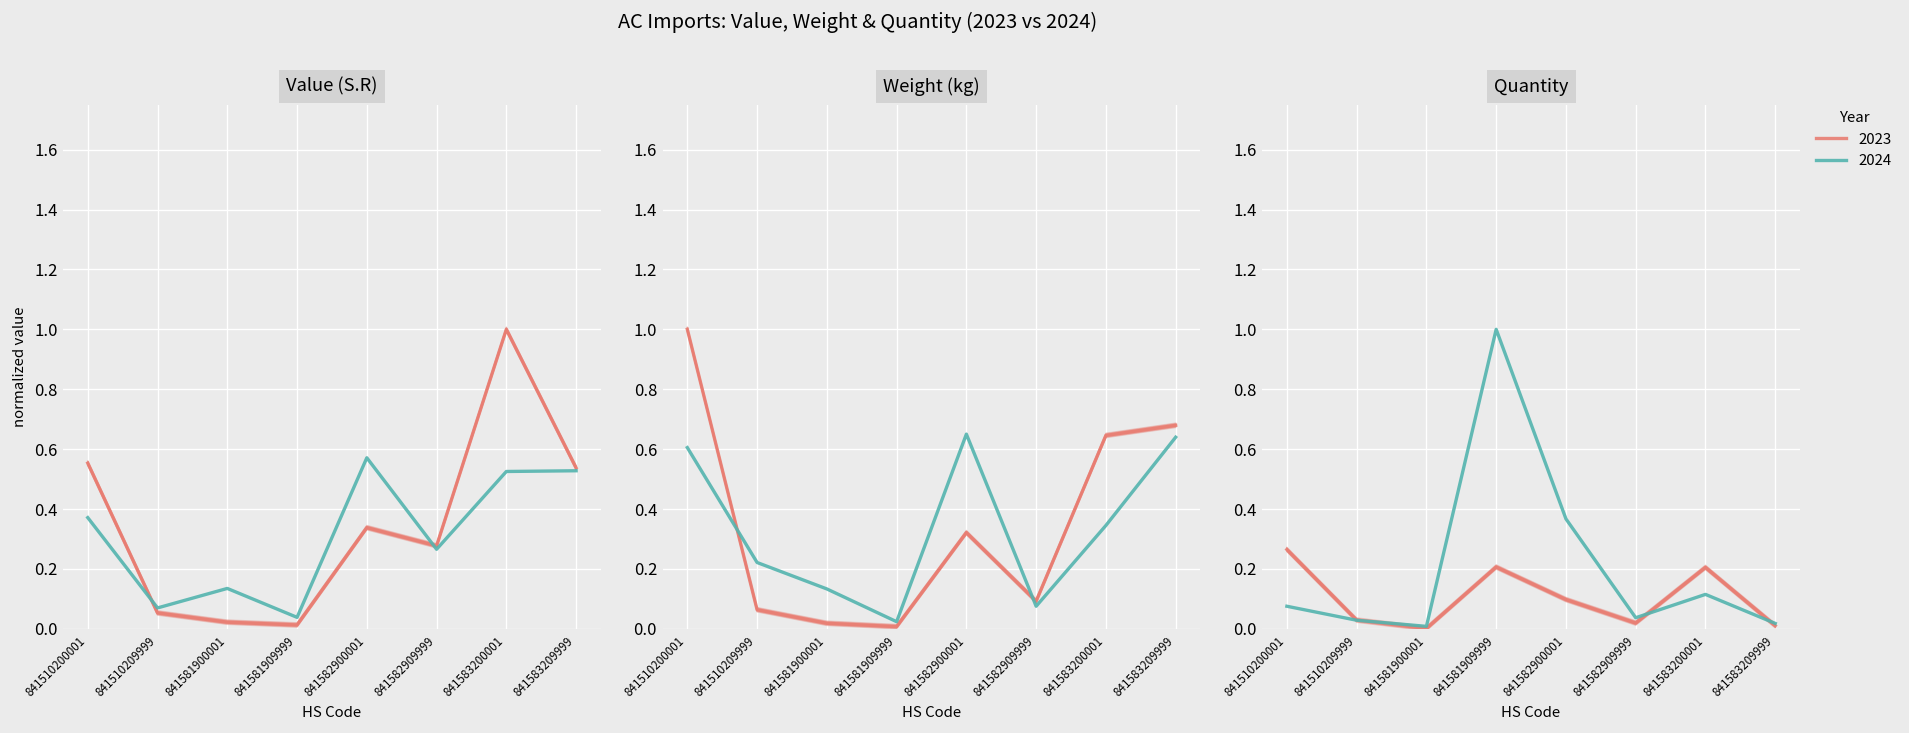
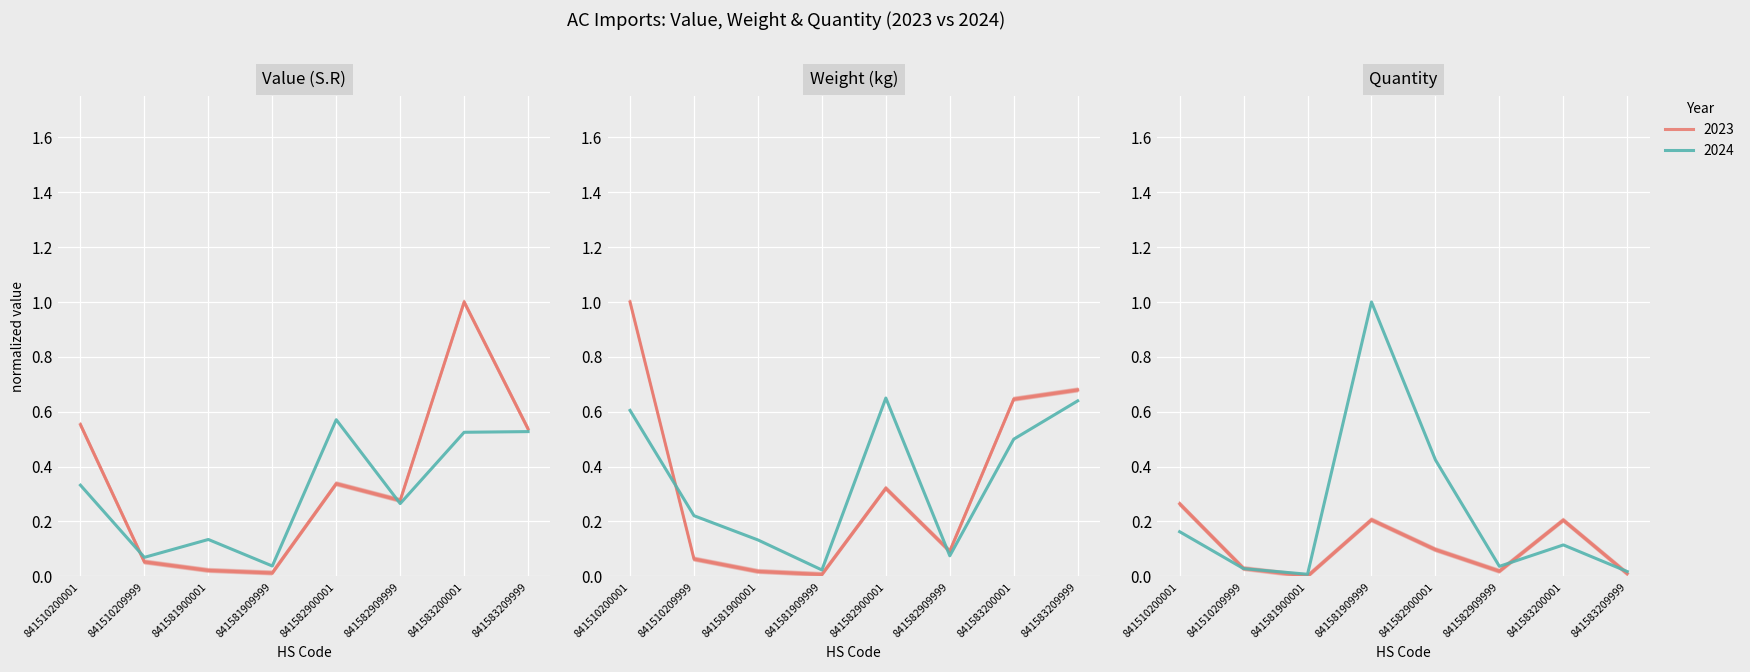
Value (S.R), 2024, 841510200001: 0.37 -> 0.33
Weight (kg), 2024, 841583200001: 0.34 -> 0.50
Quantity, 2024, 841510200001: 0.07 -> 0.16
Quantity, 2024, 841582900001: 0.37 -> 0.42
